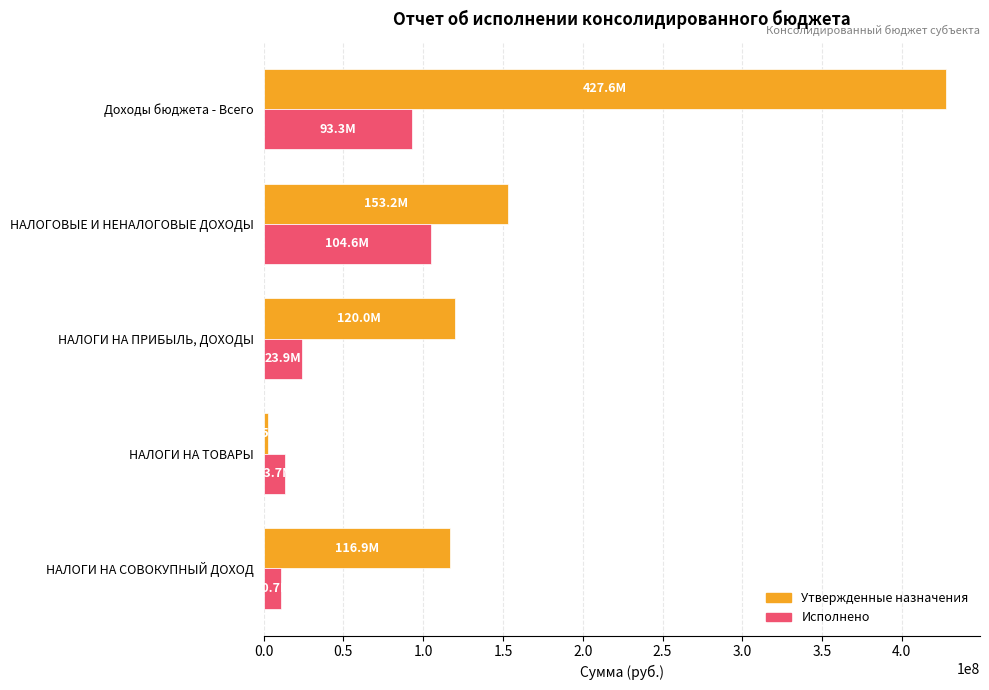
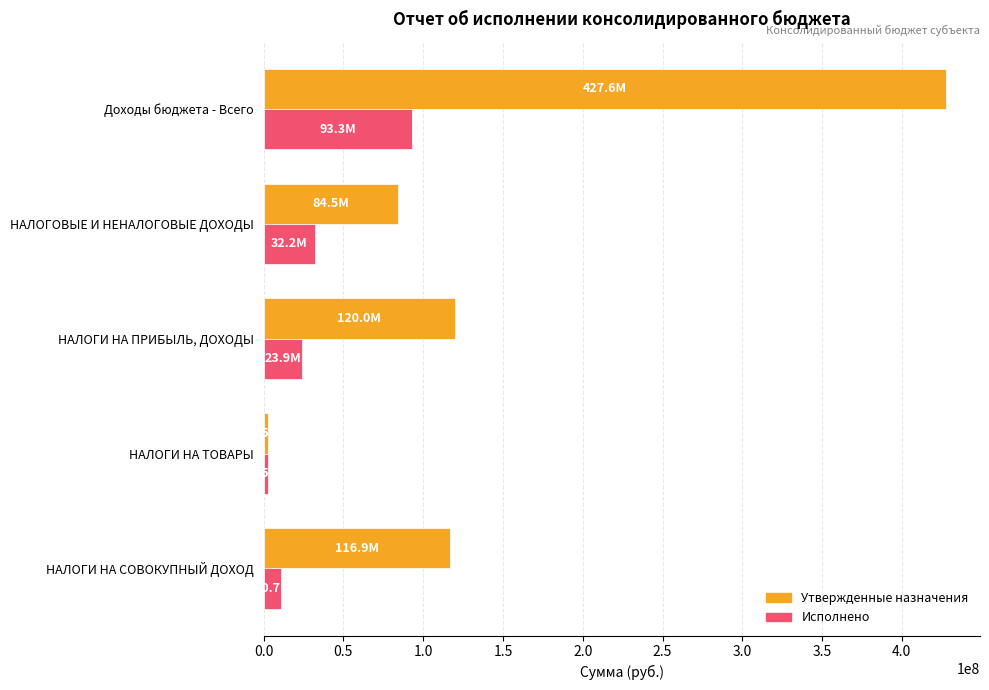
Утвержденные назначения, НАЛОГОВЫЕ И НЕНАЛОГОВЫЕ ДОХОДЫ: 153.2M -> 84.5M
Исполнено, НАЛОГОВЫЕ И НЕНАЛОГОВЫЕ ДОХОДЫ: 104.6M -> 32.2M
Исполнено, НАЛОГИ НА ТОВАРЫ: 14000000 -> 2000000
